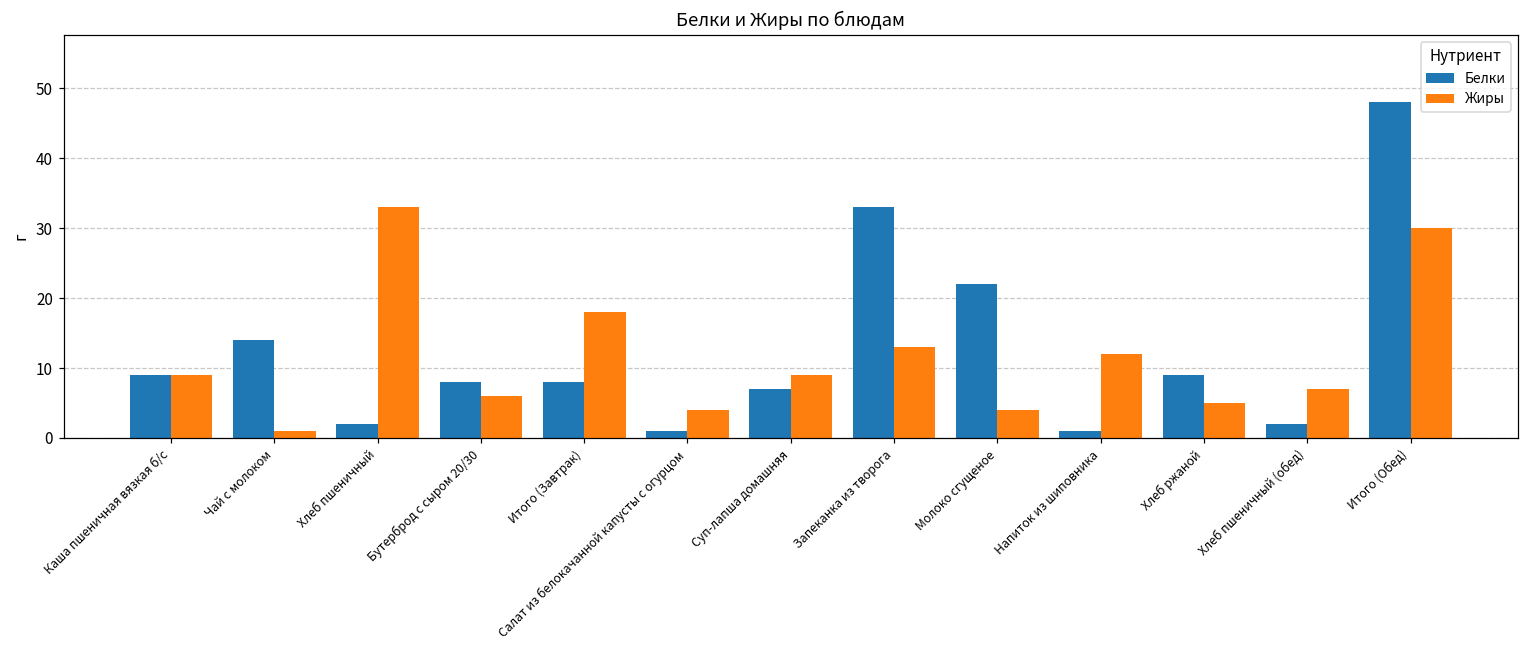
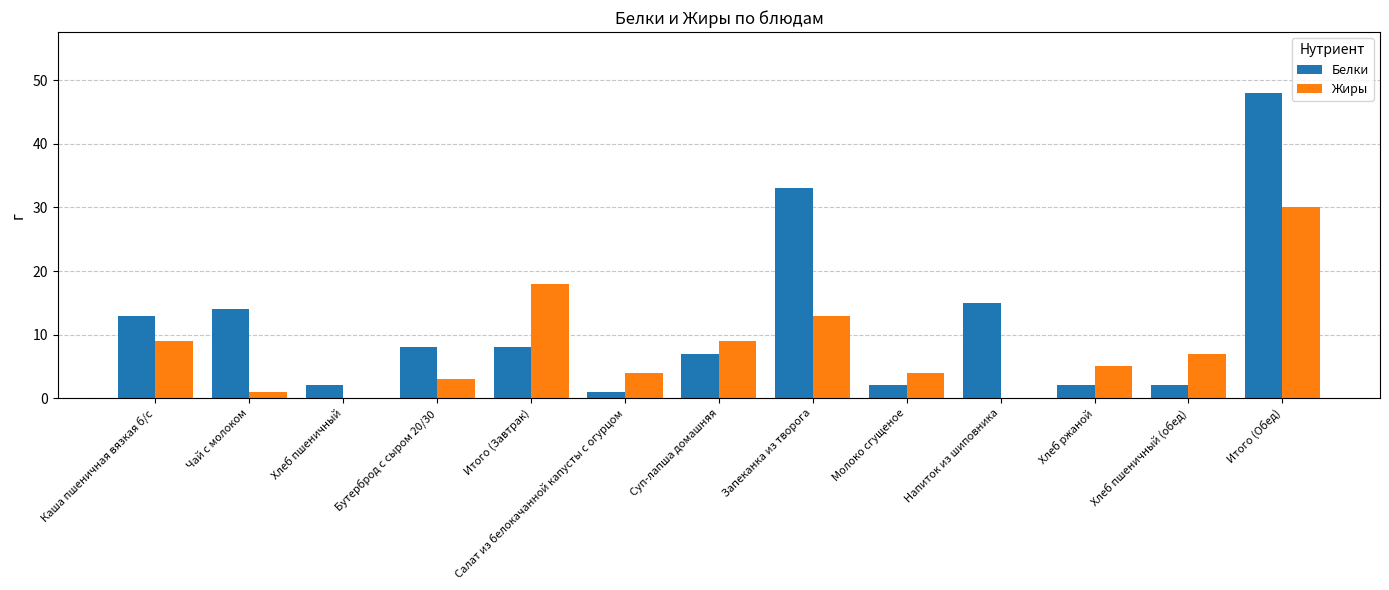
Белки, Каша пшеничная вязкая б/с: 9 -> 13
Жиры, Хлеб пшеничный: 33 -> 0
Жиры, Бутерброд с сыром 20/30: 6 -> 3
Белки, Молоко сгущеное: 22 -> 2
Белки, Напиток из шиповника: 1 -> 15
Жиры, Напиток из шиповника: 12 -> 0
Белки, Хлеб ржаной: 9 -> 2
